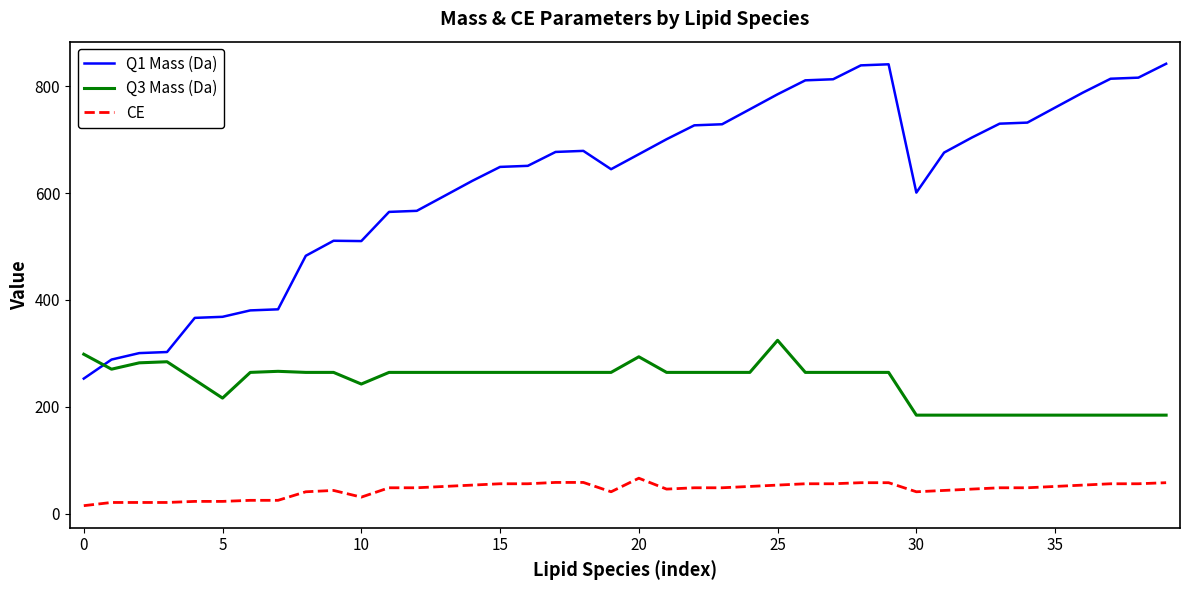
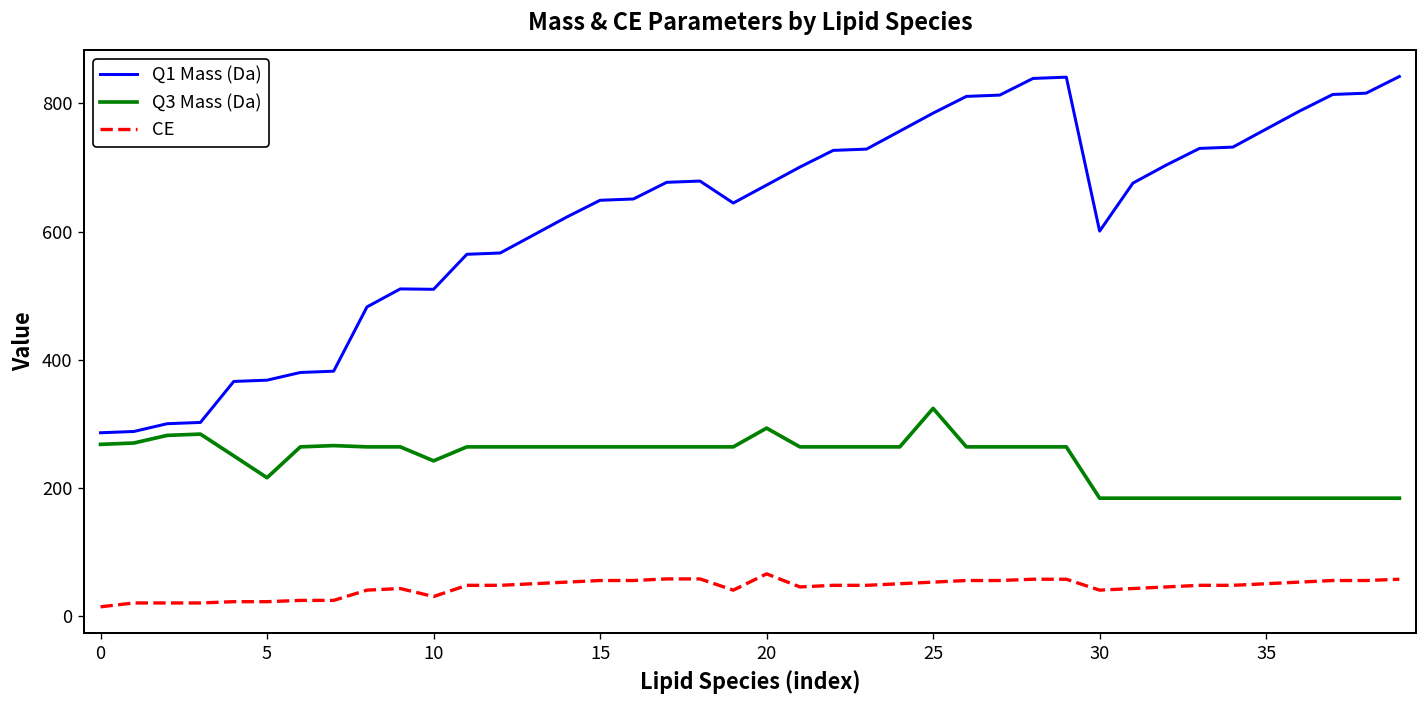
Q1 Mass (Da), 0: 250 -> 290
Q3 Mass (Da), 0: 300 -> 270
